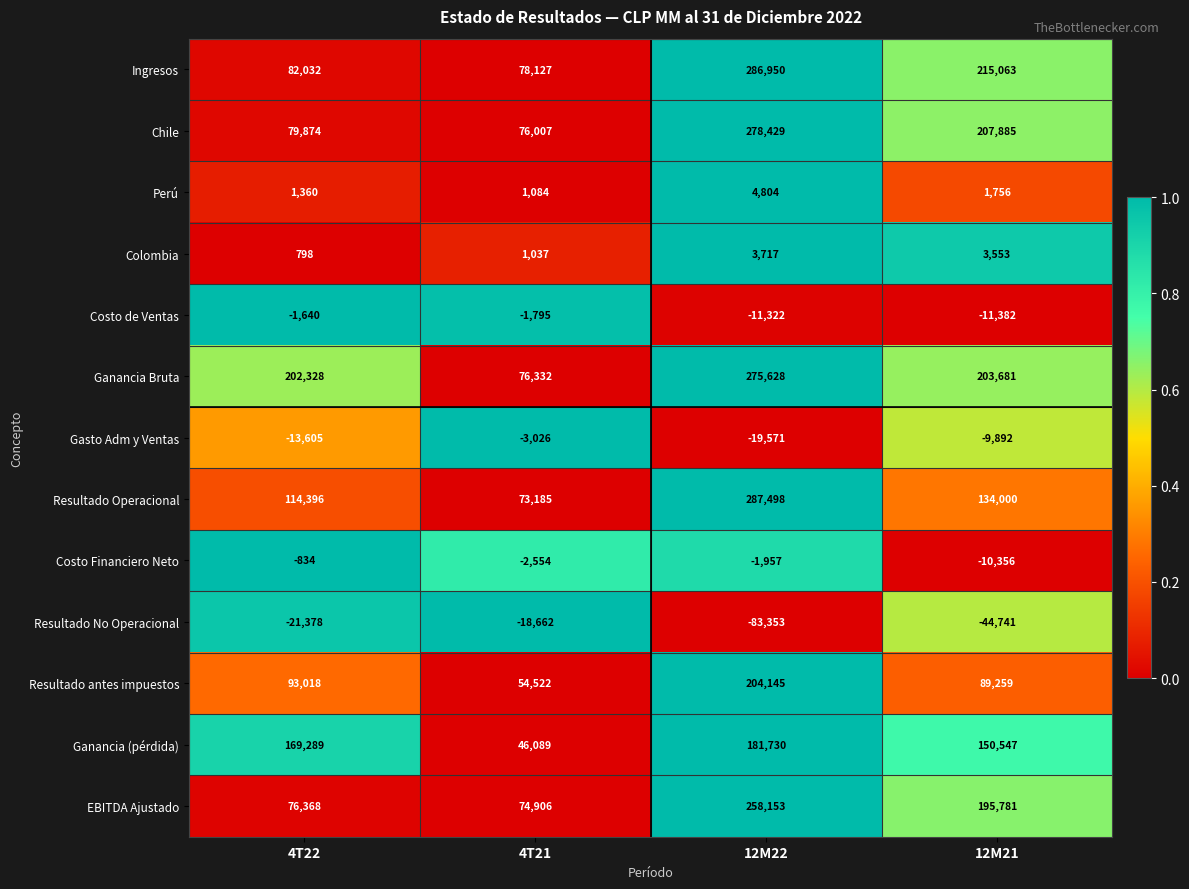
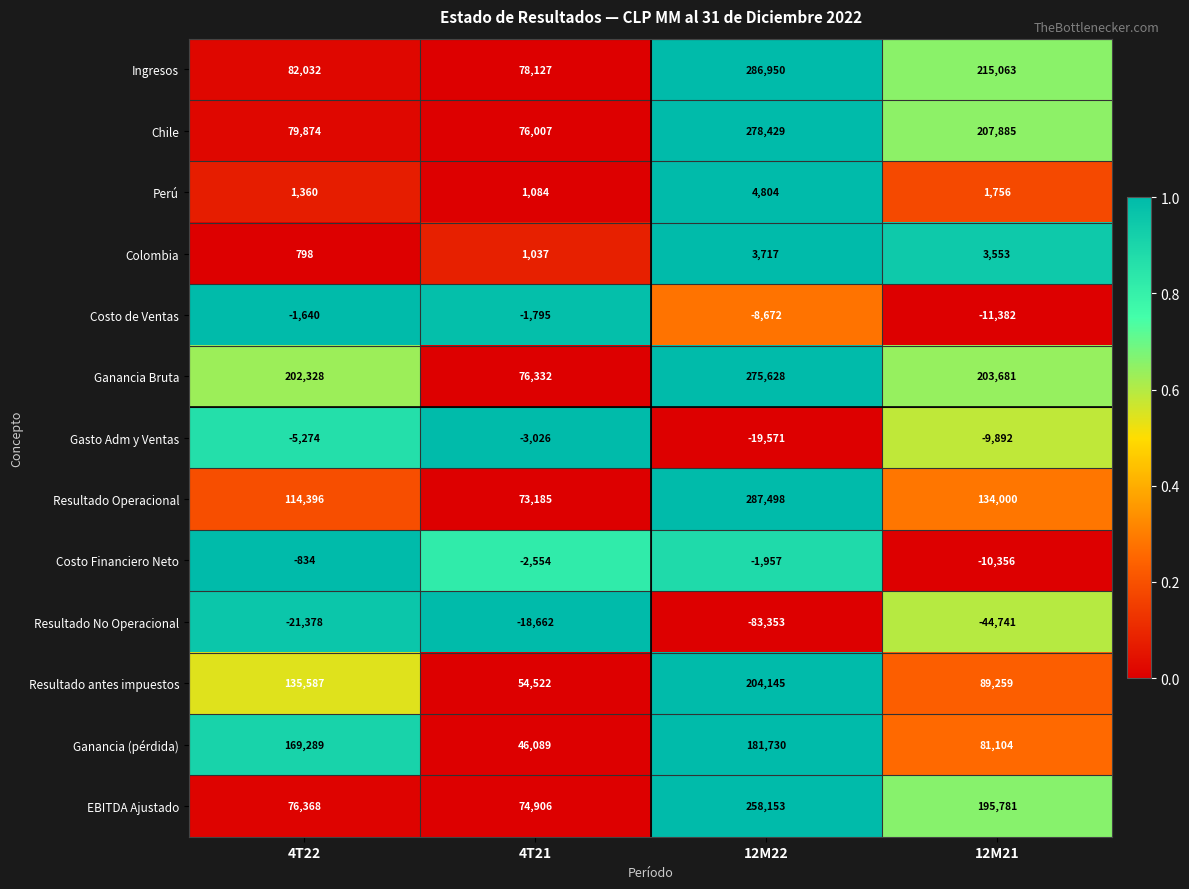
Costo de Ventas, 12M22: -11,322 -> -8,672
Gasto Adm y Ventas, 4T22: -13,605 -> -5,274
Resultado antes impuestos, 4T22: 93,018 -> 135,587
Ganancia (pérdida), 12M21: 150,547 -> 81,104
